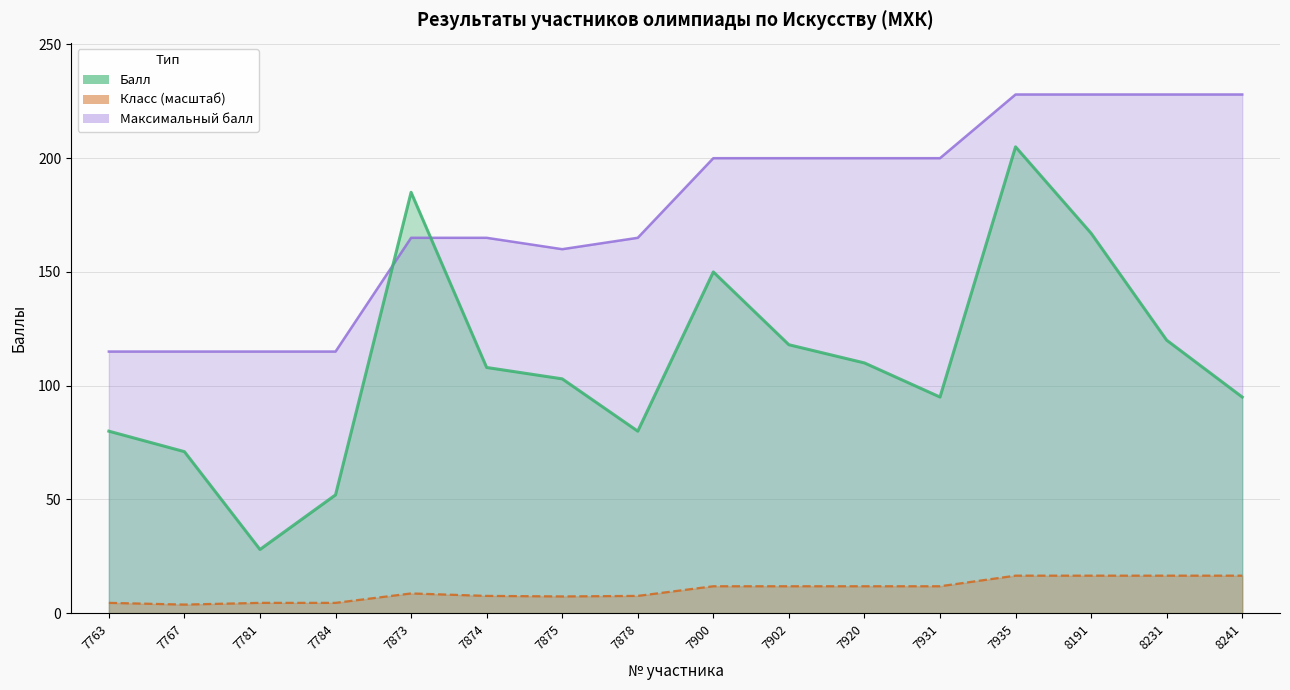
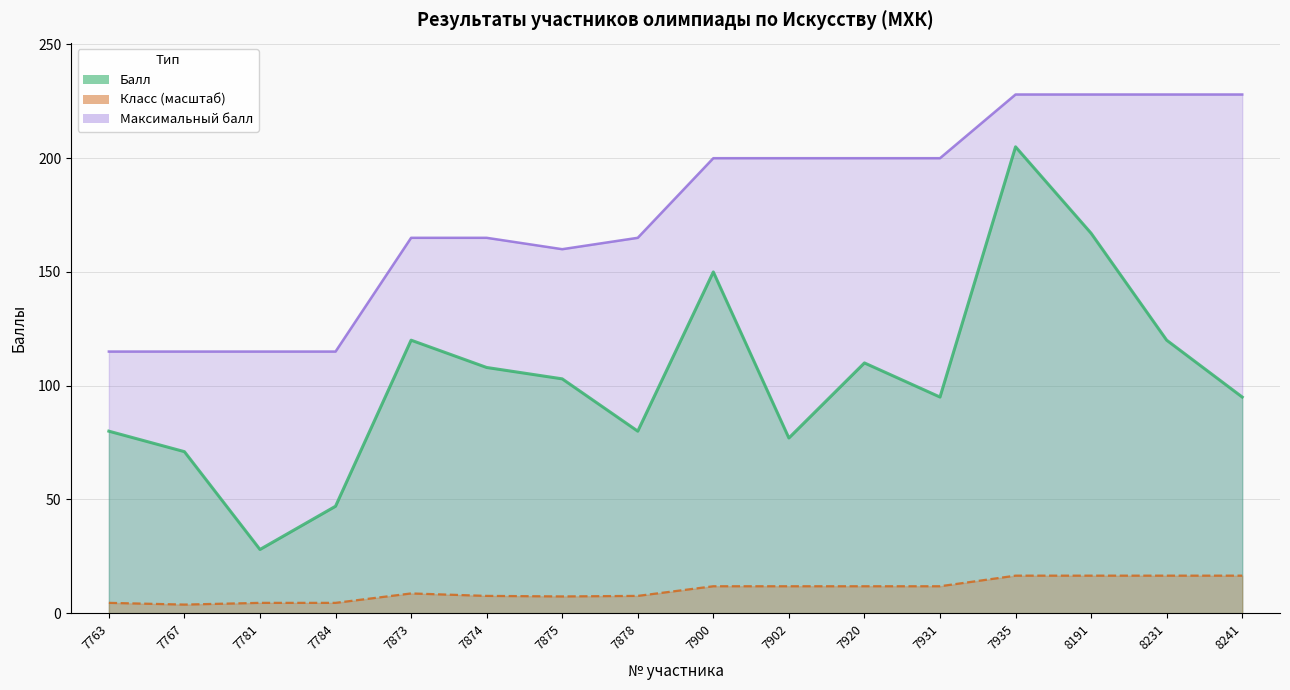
Балл, 7784: 52 -> 47
Балл, 7873: 185 -> 120
Балл, 7902: 118 -> 77
